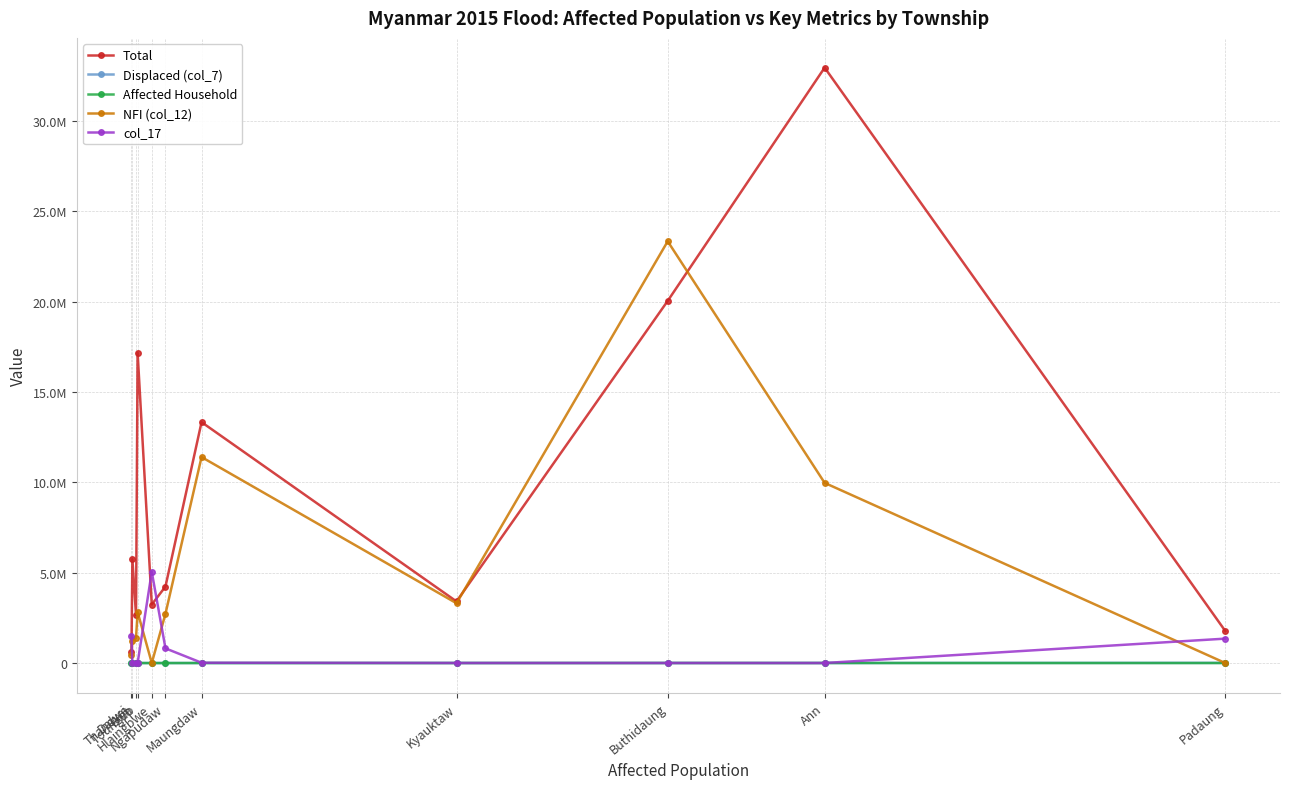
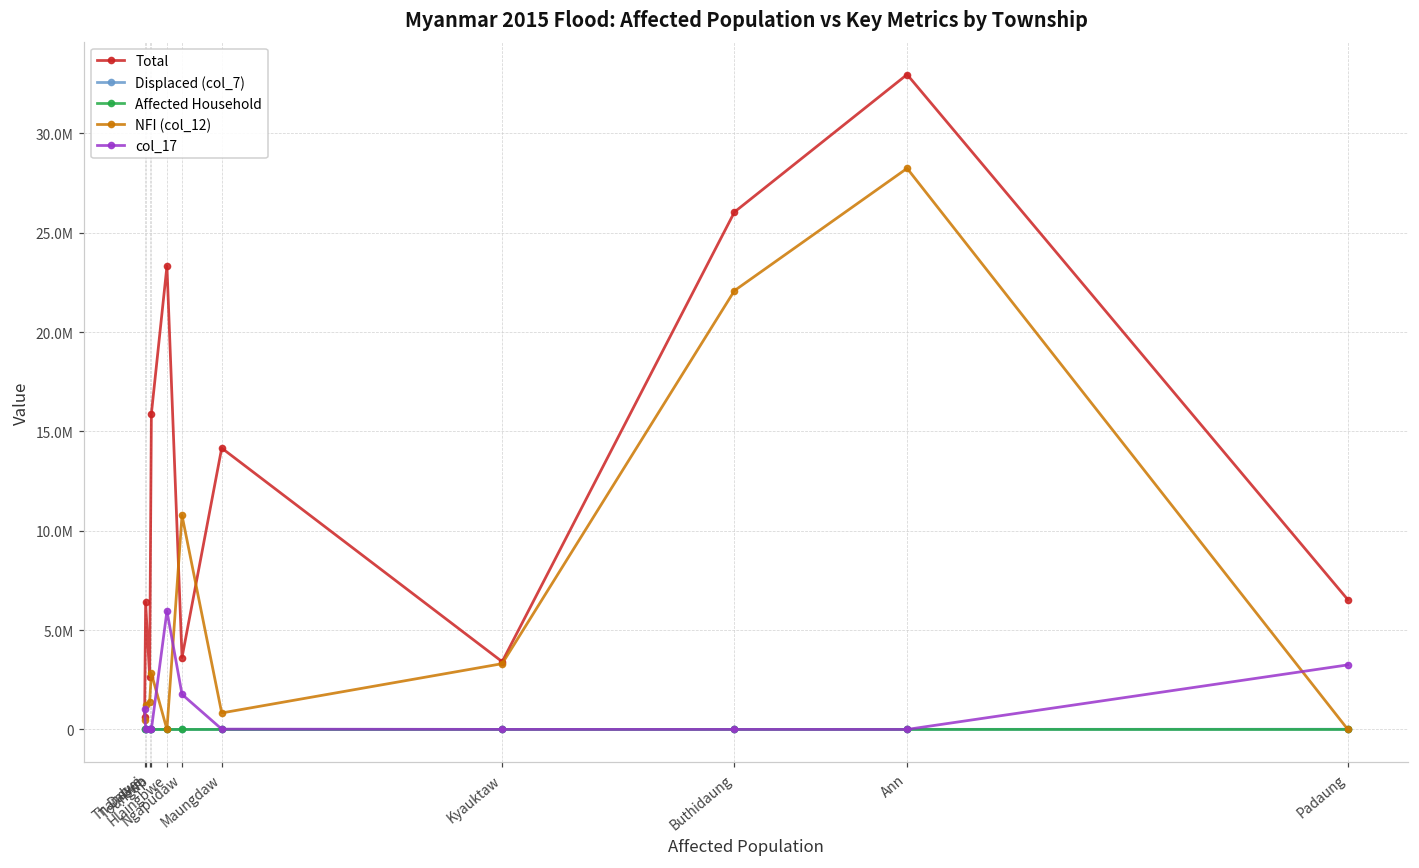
col_17, Dawei: 1500000 -> 1000000
Total, Thandwe: 5800000 -> 6400000
Total, Toungup: 17200000 -> 15900000
Total, Hlaingbwe: 3200000 -> 23300000
col_17, Hlaingbwe: 5000000 -> 6000000
Total, Ngapudaw: 4200000 -> 3600000
NFI (col_12), Ngapudaw: 2700000 -> 10800000
col_17, Ngapudaw: 800000 -> 1800000
Total, Maungdaw: 13300000 -> 14200000
NFI (col_12), Maungdaw: 11400000 -> 800000
Total, Buthidaung: 20000000 -> 26000000
NFI (col_12), Buthidaung: 23300000 -> 22100000
NFI (col_12), Ann: 10000000 -> 28200000
Total, Padaung: 1800000 -> 6500000
col_17, Padaung: 1400000 -> 3200000
